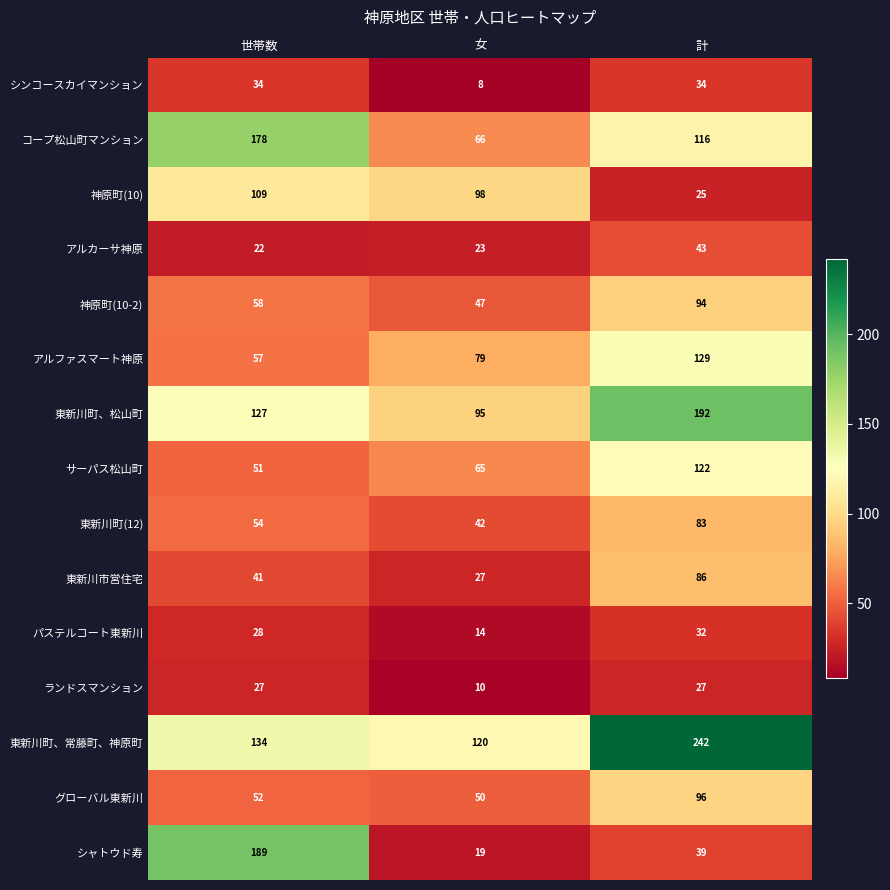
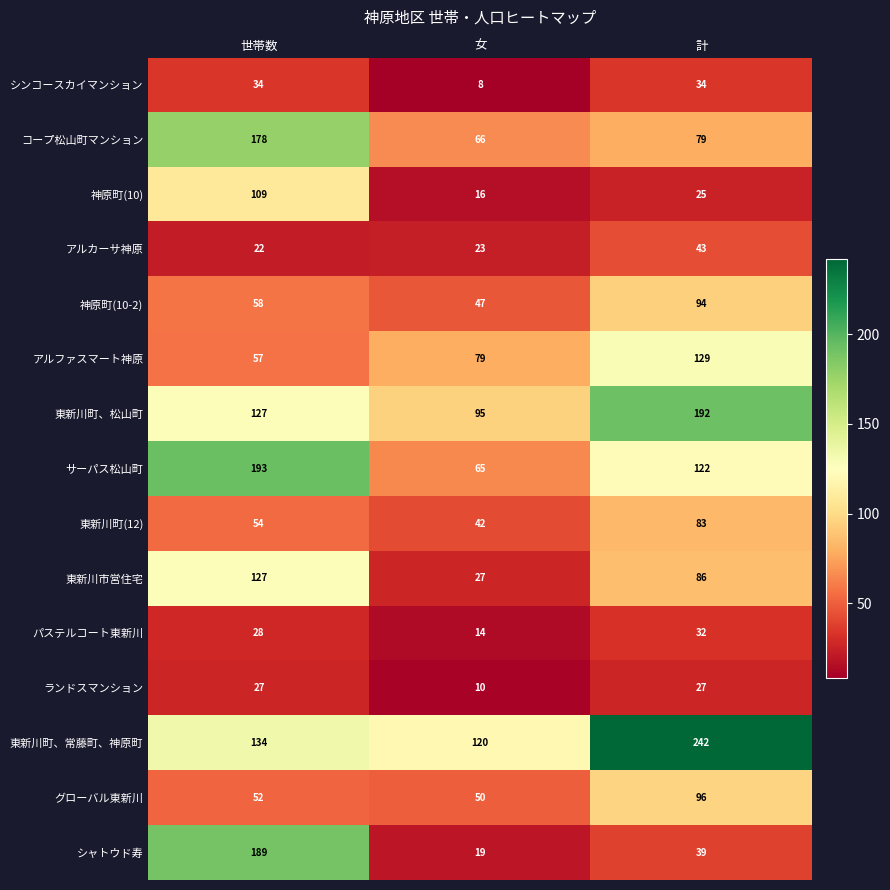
コープ松山町マンション, 計: 116 -> 79
神原町(10), 女: 98 -> 16
サーパス松山町, 世帯数: 51 -> 193
東新川市営住宅, 世帯数: 41 -> 127
